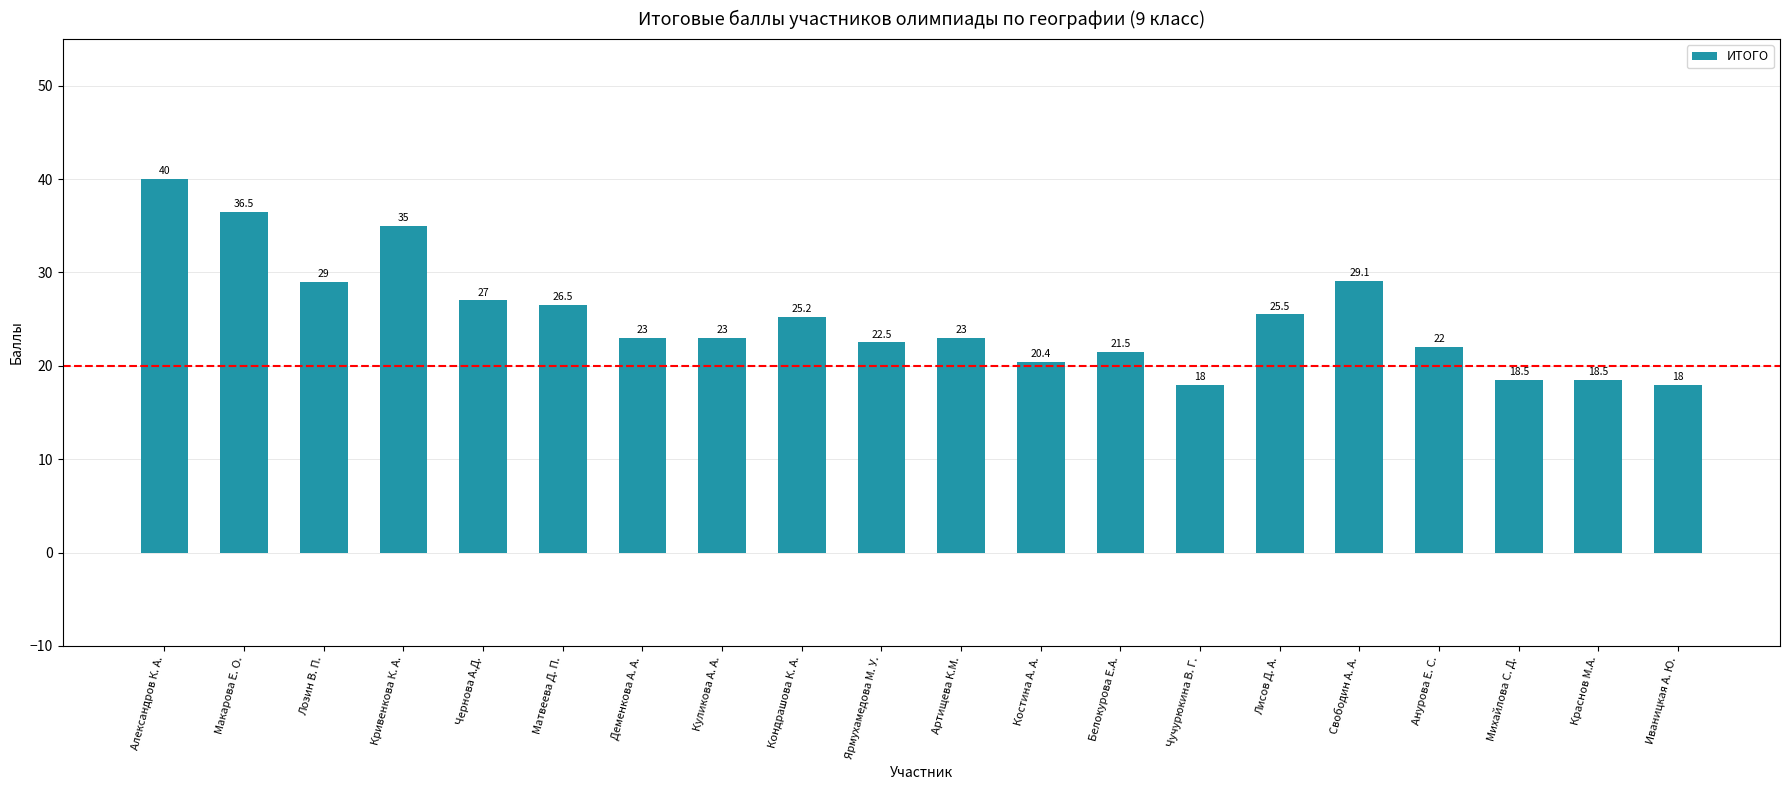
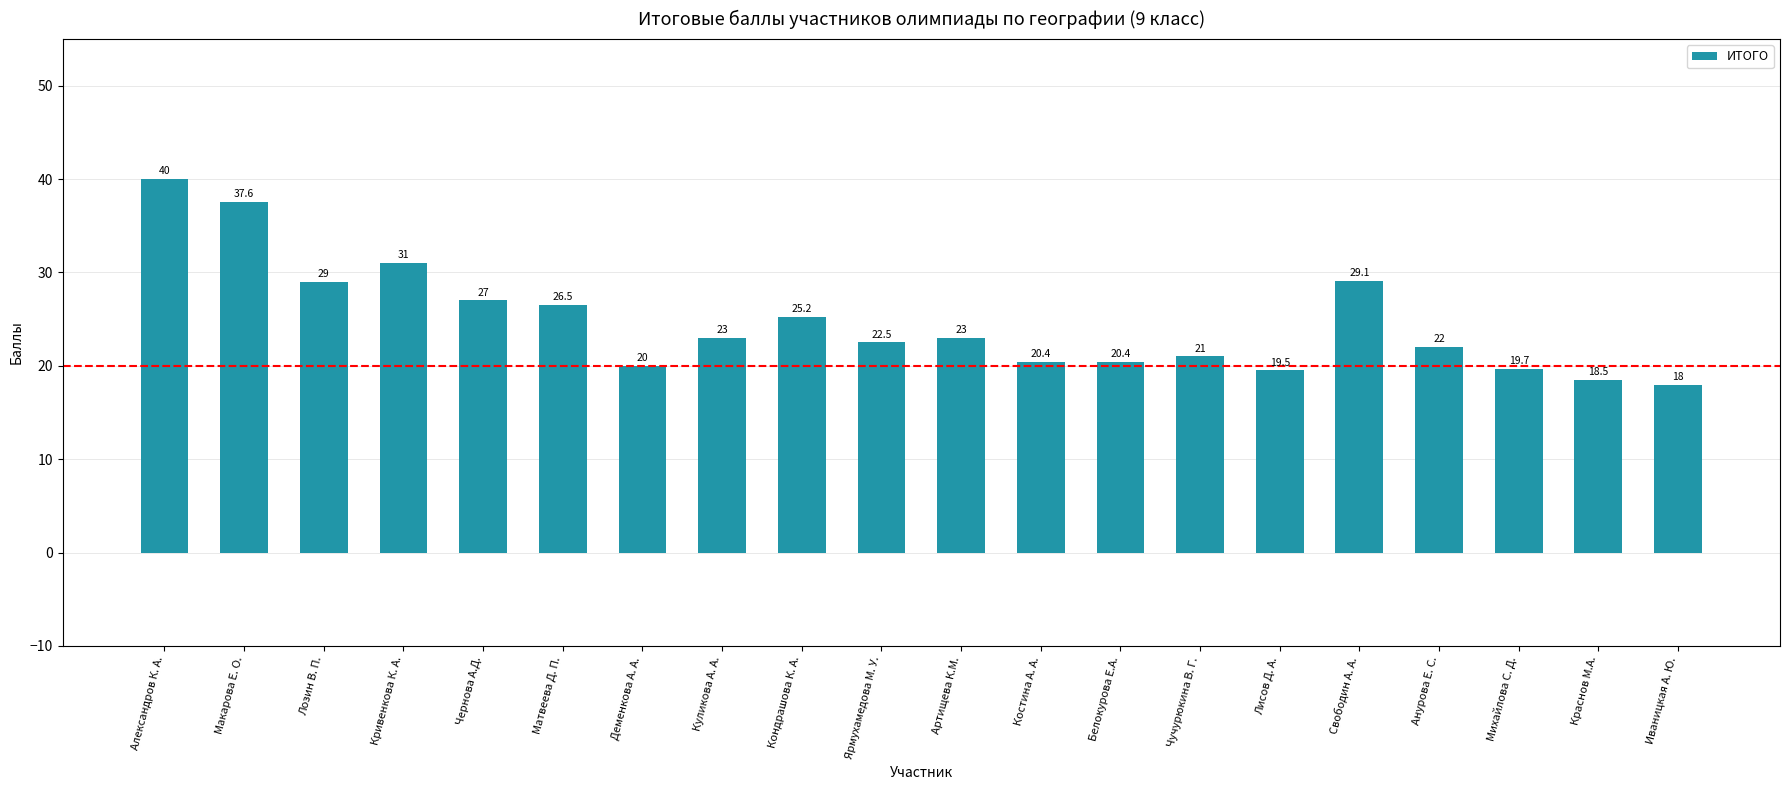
Макарова Е. О.: 36.5 -> 37.6
Кривенкова К. А.: 35 -> 31
Деменкова А. А.: 23 -> 20
Белокурова Е.А.: 21.5 -> 20.4
Чучурюкина В. Г.: 18 -> 21
Лисов Д. А.: 25.5 -> 19.5
Михайлова С. Д.: 18.5 -> 19.7
